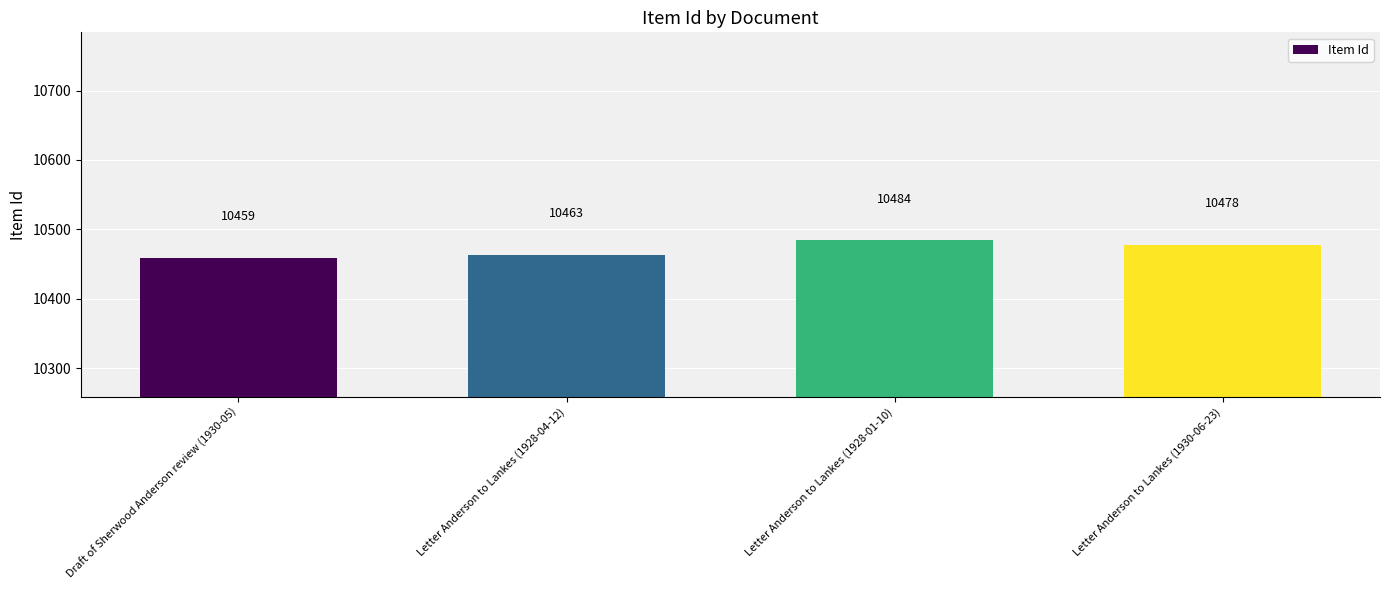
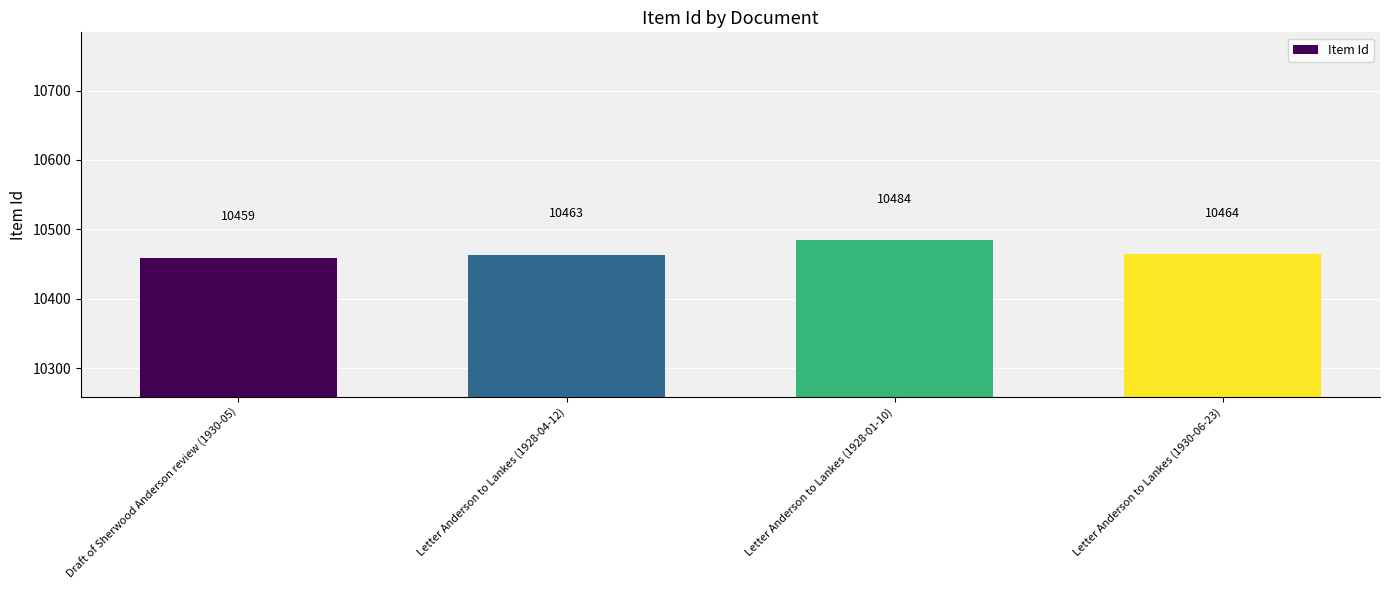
Letter Anderson to Lankes (1930-06-23): 10478 -> 10464
